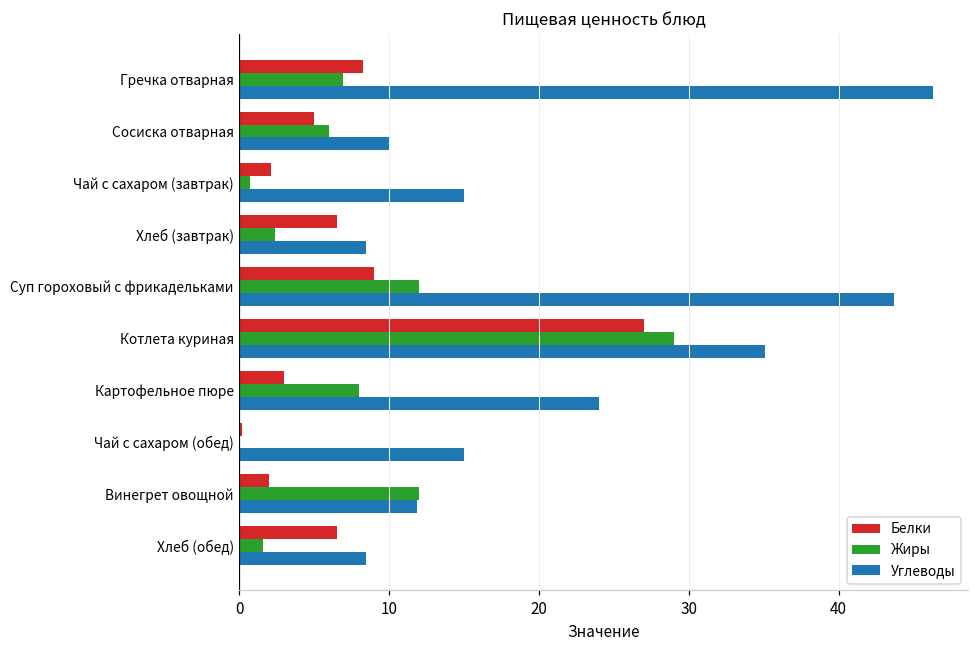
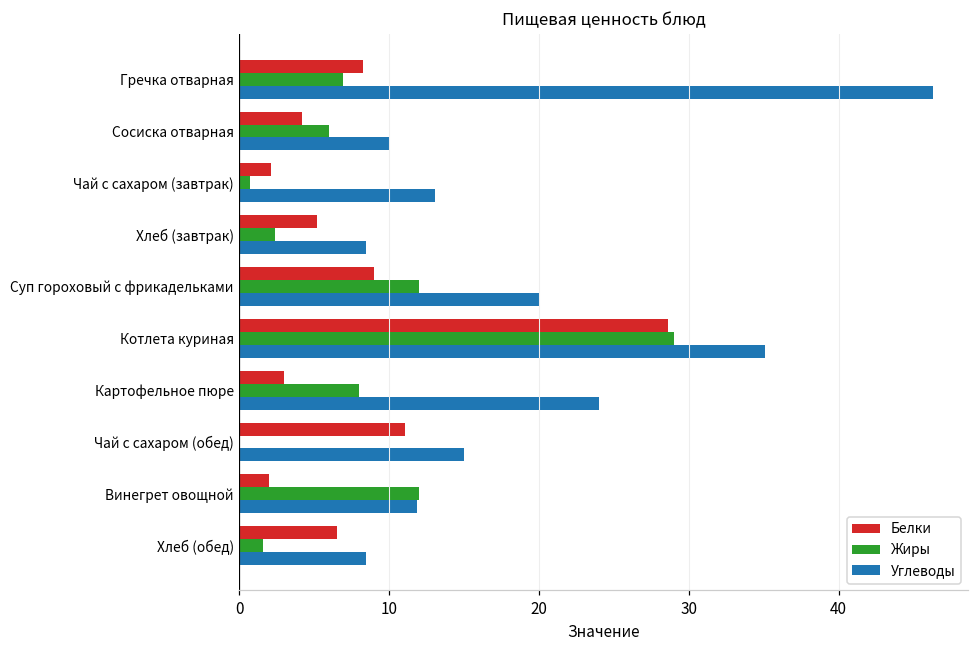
Белки, Сосиска отварная: 5.0 -> 4.2
Углеводы, Чай с сахаром (завтрак): 15.0 -> 13.1
Белки, Хлеб (завтрак): 6.5 -> 5.2
Углеводы, Суп гороховый с фрикадельками: 43.7 -> 20.0
Белки, Котлета куриная: 27.0 -> 28.6
Белки, Чай с сахаром (обед): 0.2 -> 11.1
